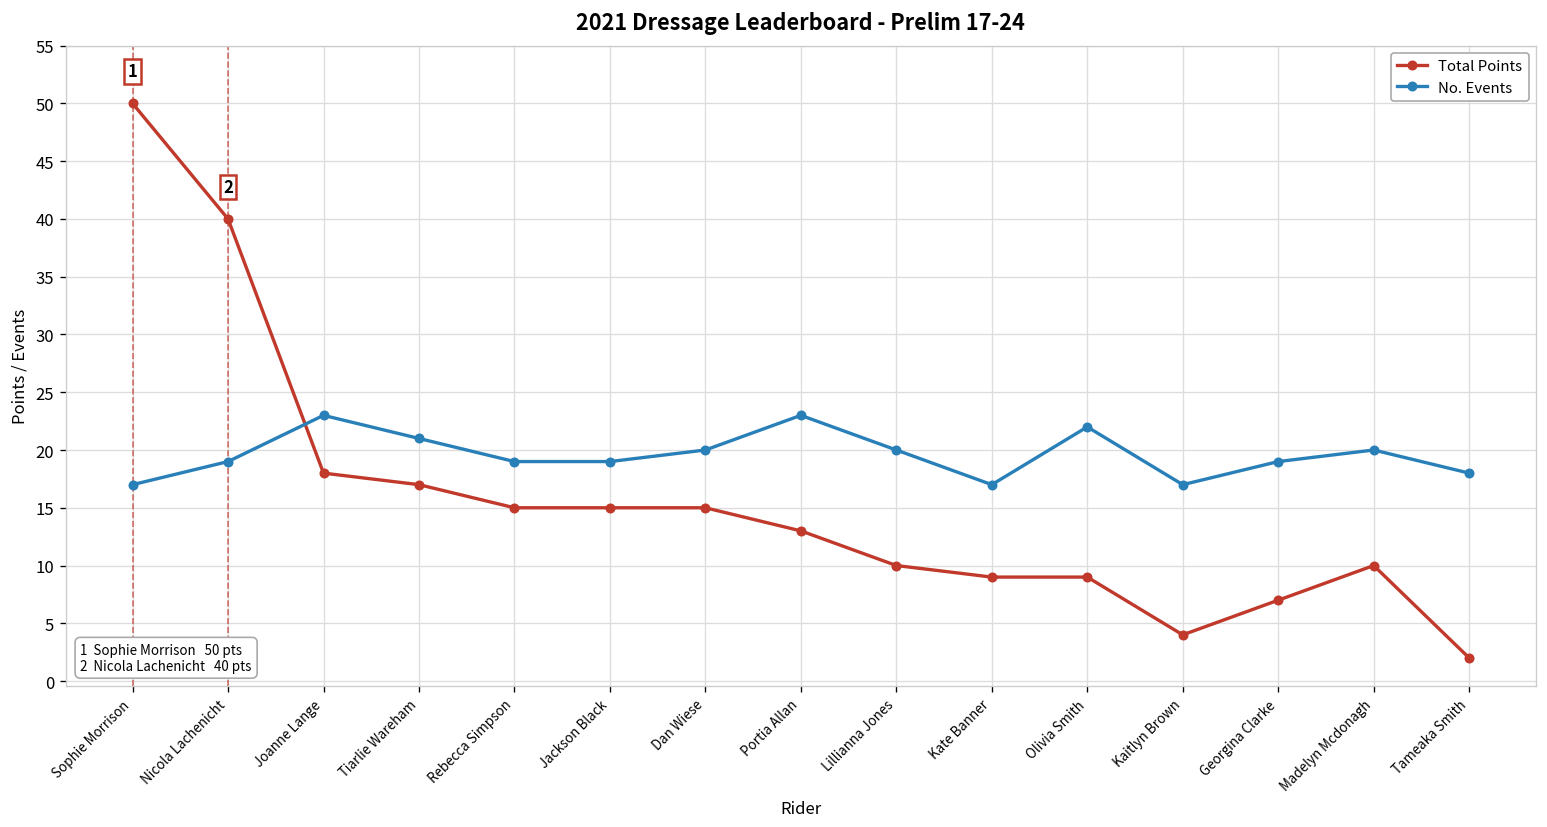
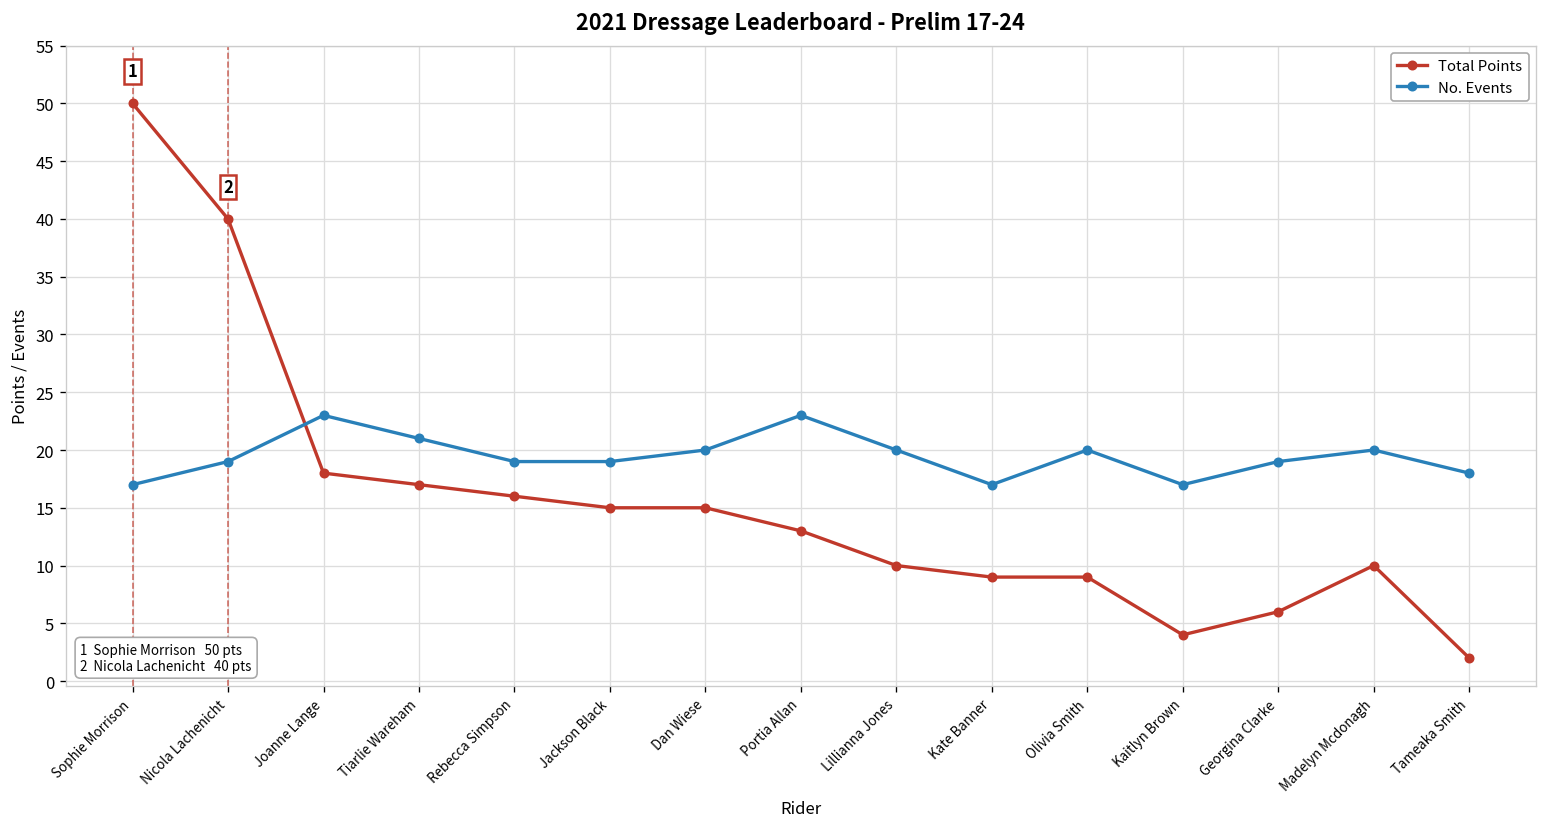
Total Points, Rebecca Simpson: 15 -> 16
No. Events, Olivia Smith: 22 -> 20
Total Points, Georgina Clarke: 7 -> 6
